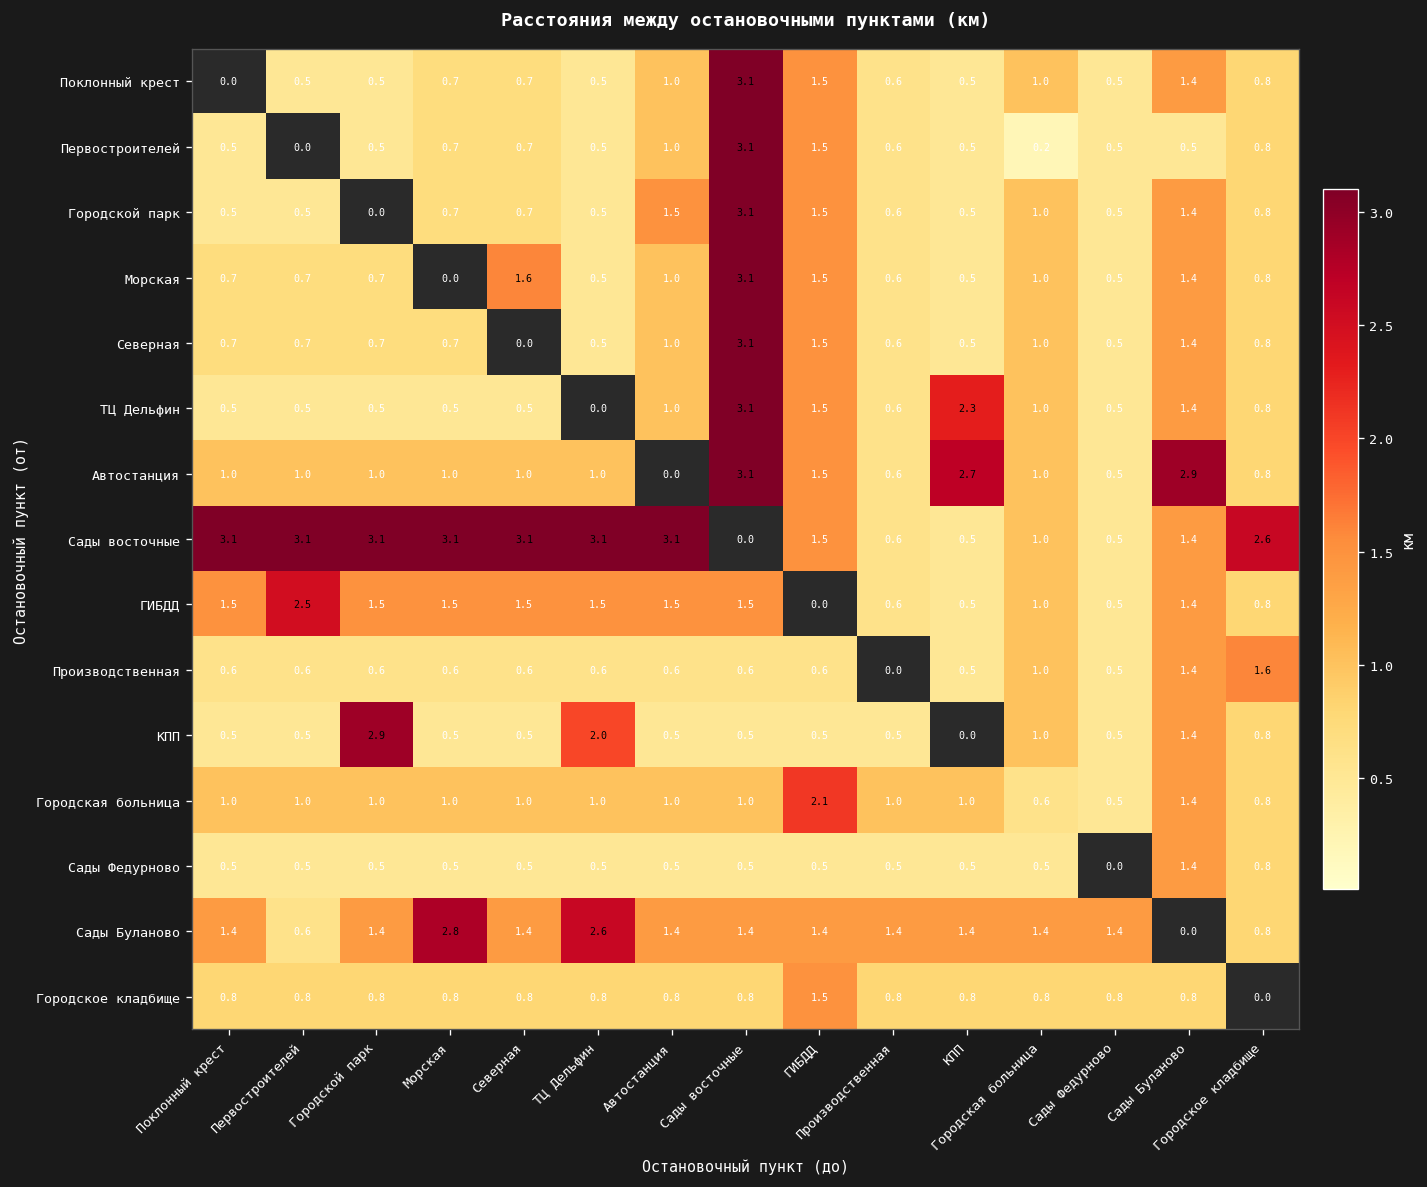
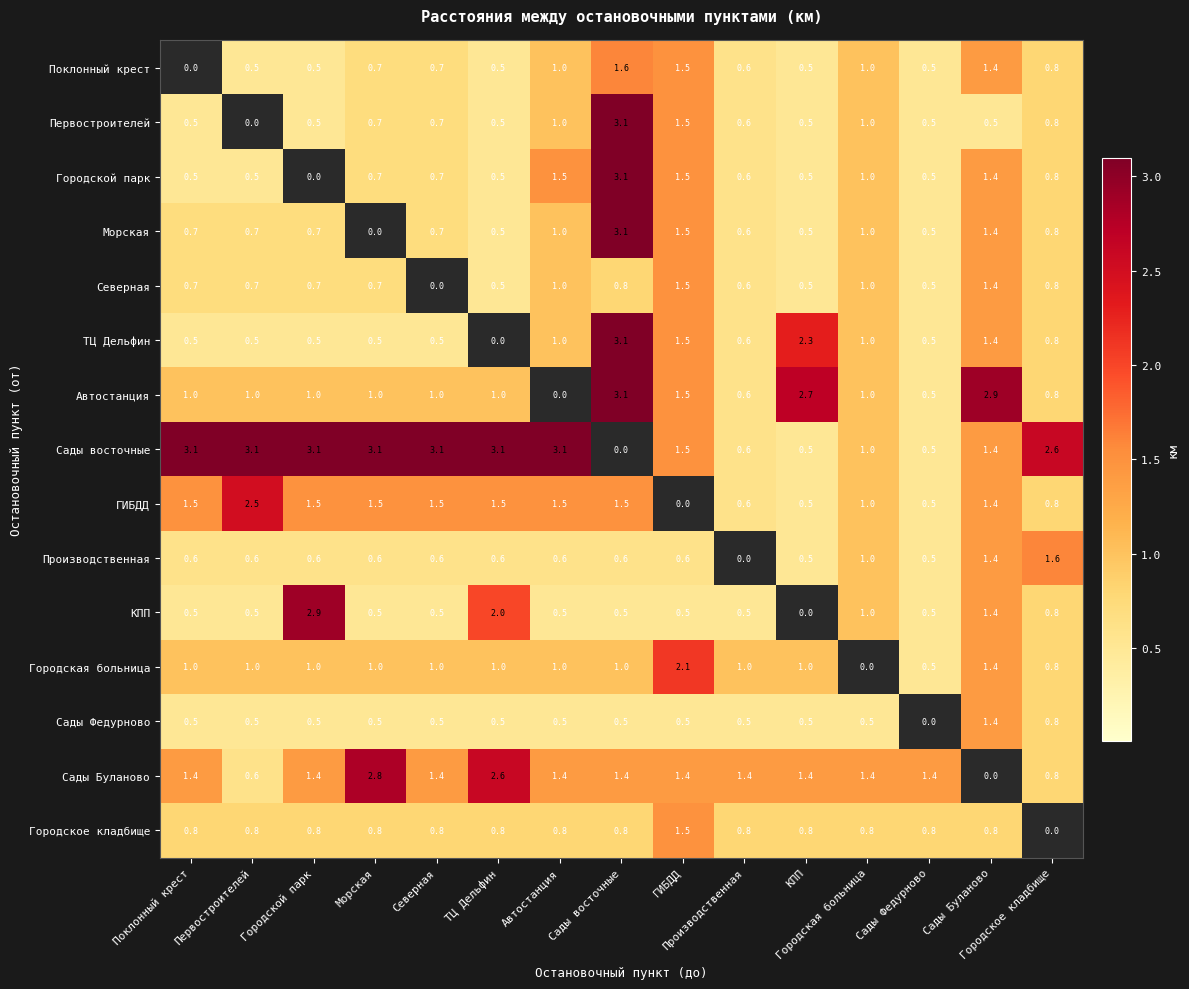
Поклонный крест, Сады восточные: 3.1 -> 1.6
Первостроителей, Городская больница: 0.2 -> 1.0
Морская, Северная: 1.6 -> 0.7
Северная, Сады восточные: 3.1 -> 0.8
Городская больница, Городская больница: 0.6 -> 0.0
